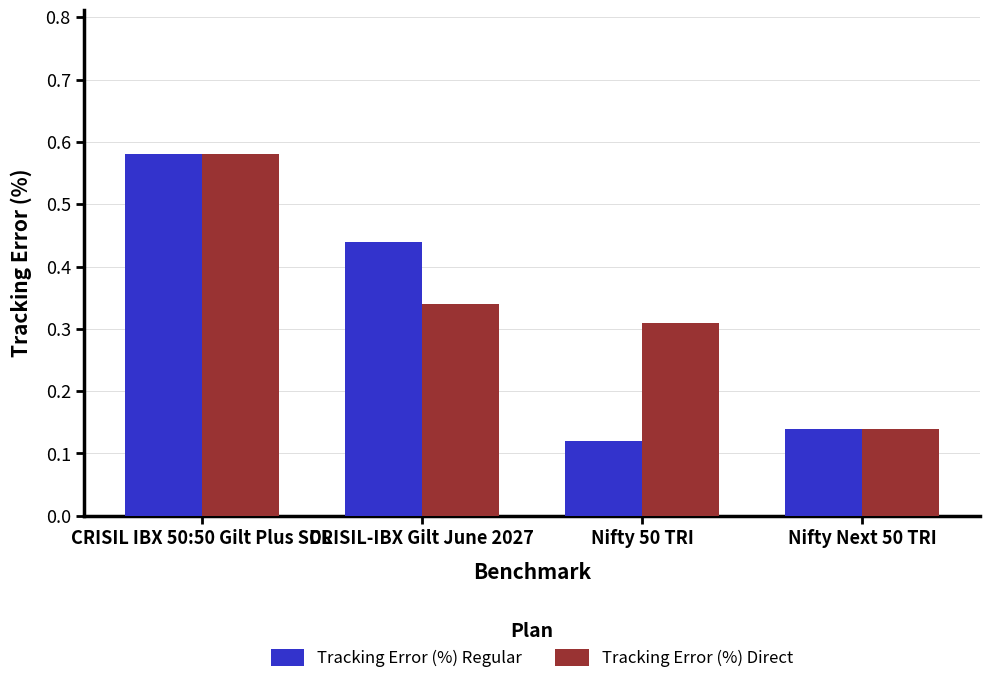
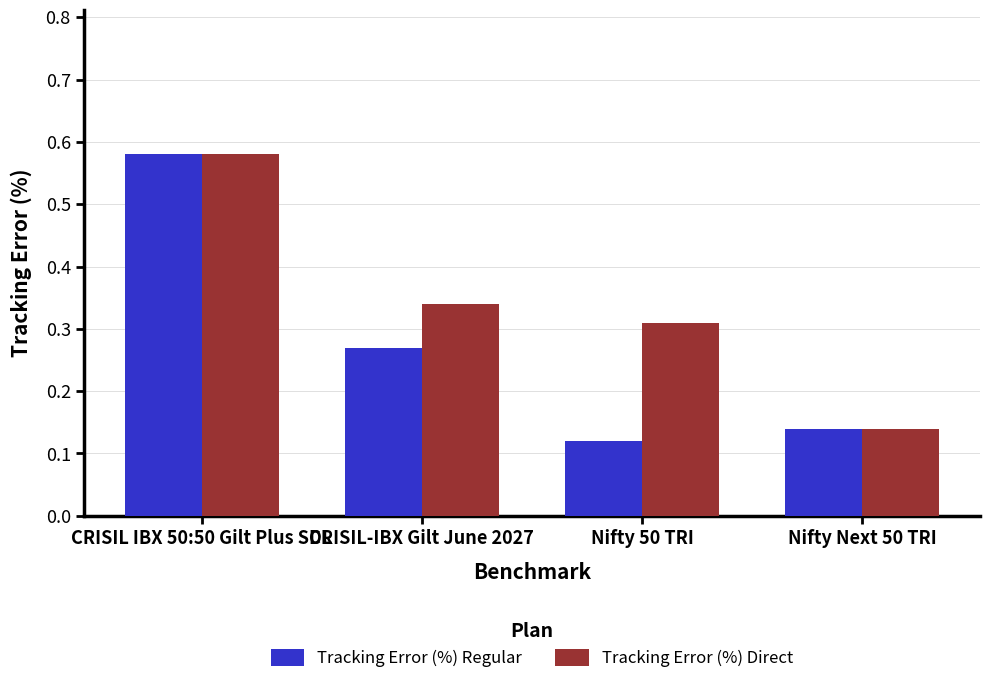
Tracking Error (%) Regular, CRISIL-IBX Gilt June 2027: 0.44 -> 0.27
